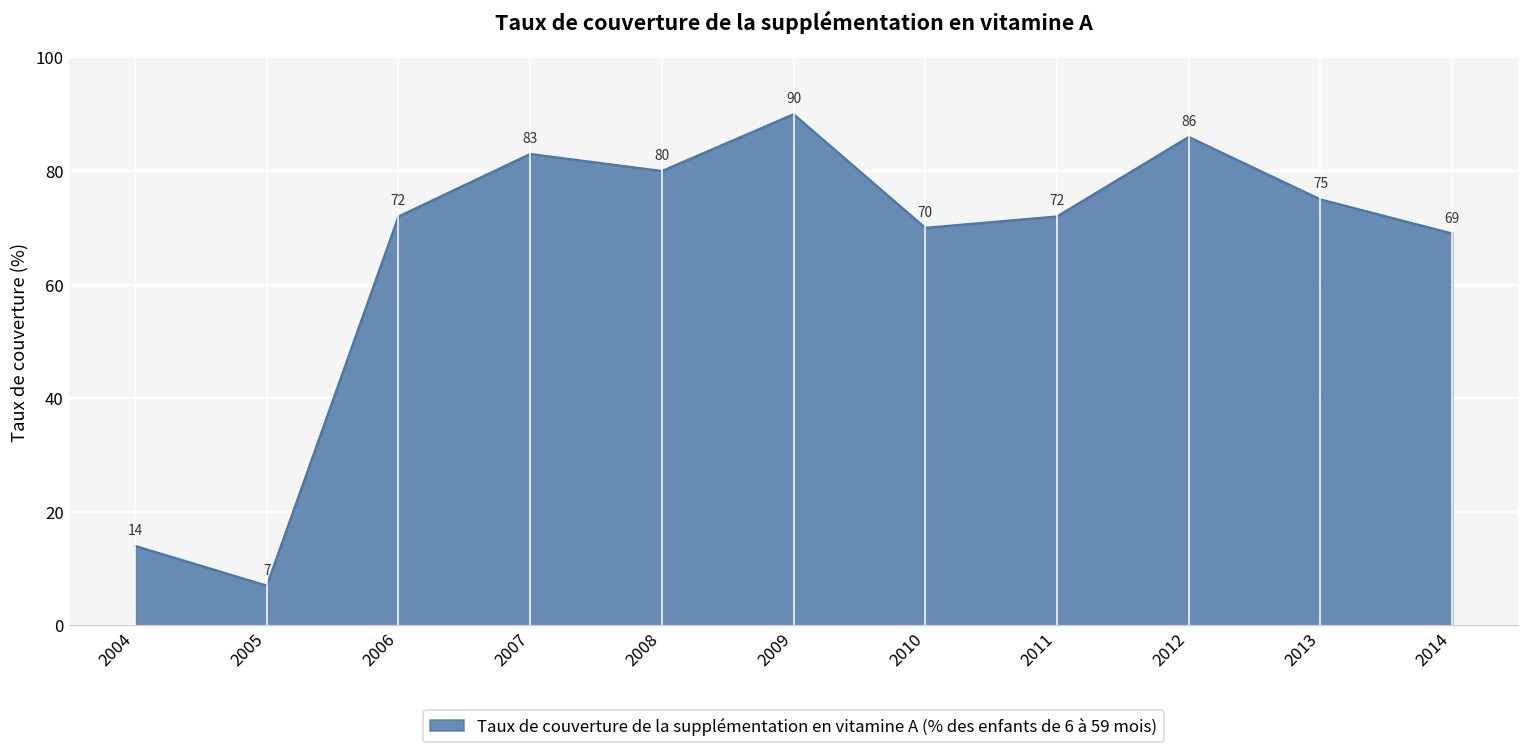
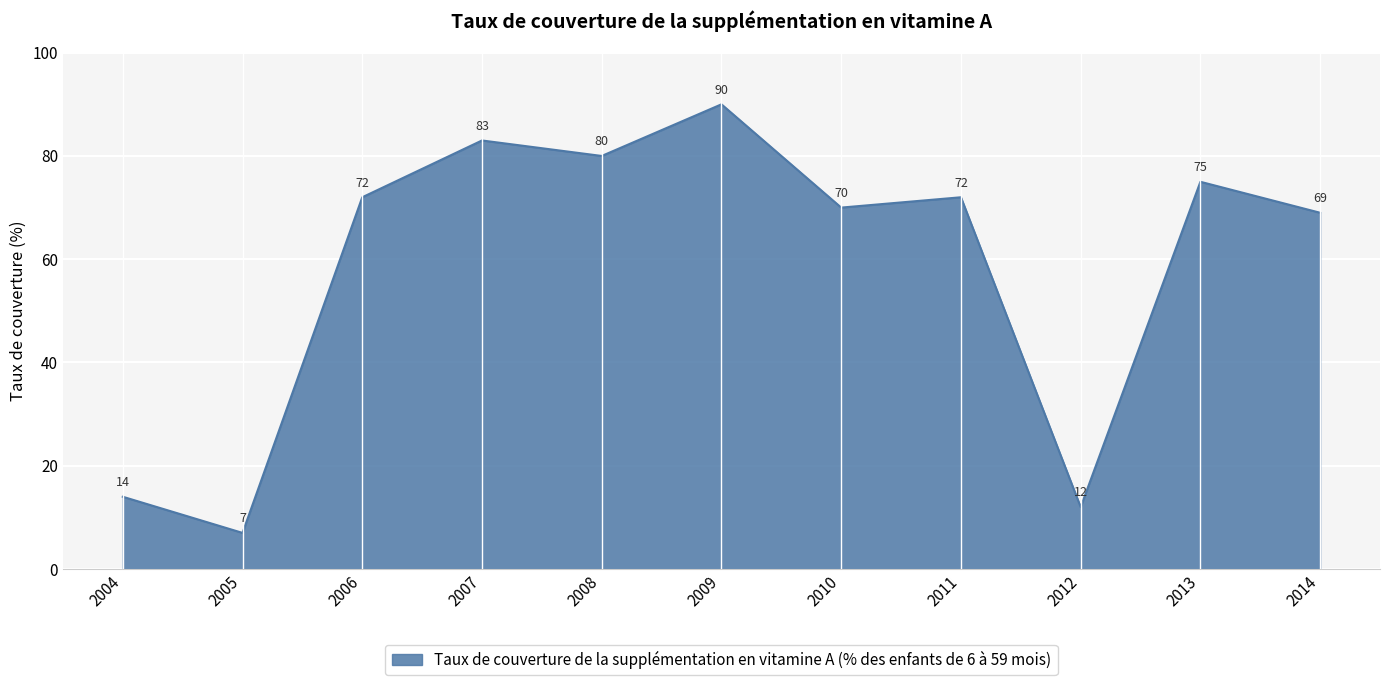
2012: 86 -> 12
